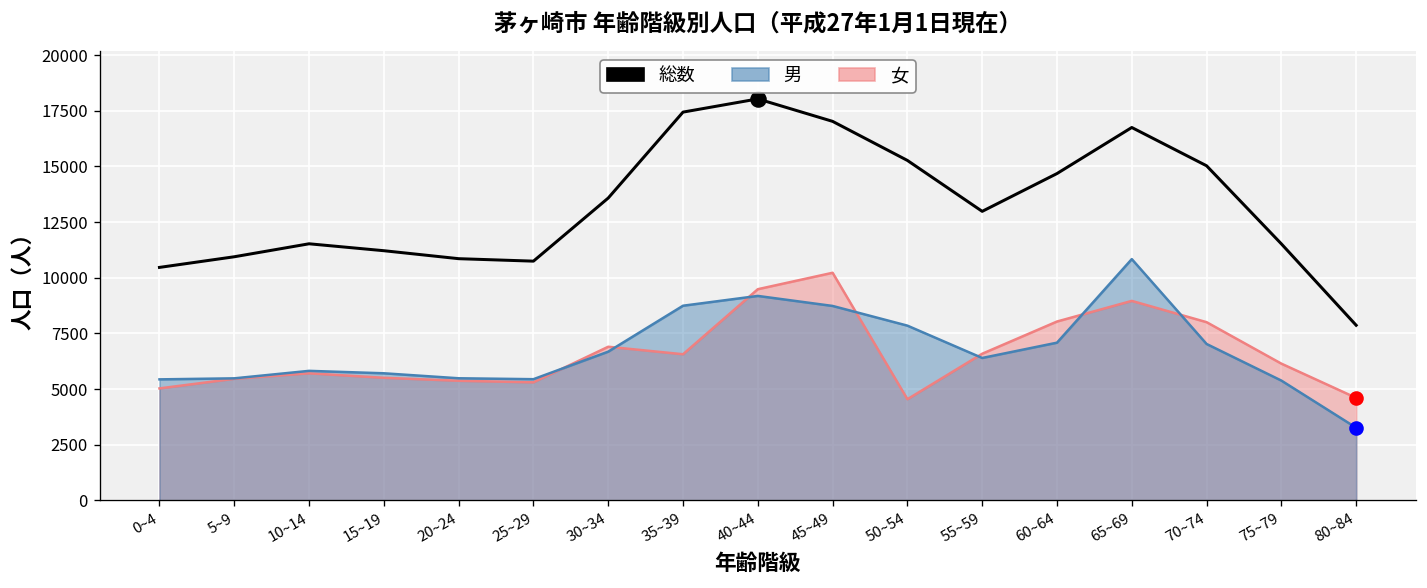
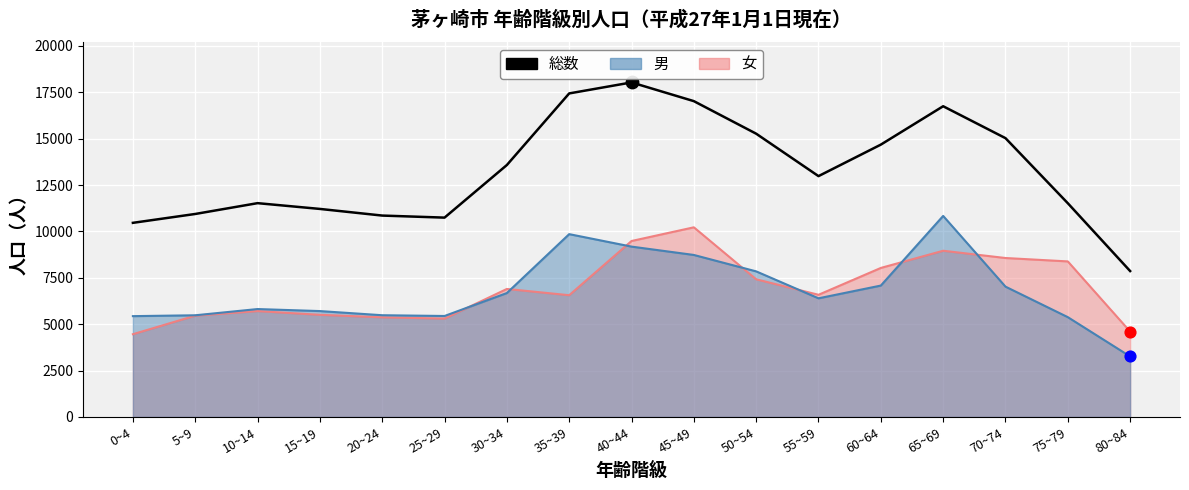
女, 0~4: 5000 -> 4500
男, 35~39: 8700 -> 9900
女, 50~54: 4500 -> 7400
女, 70~74: 8000 -> 8600
女, 75~79: 6100 -> 8400
